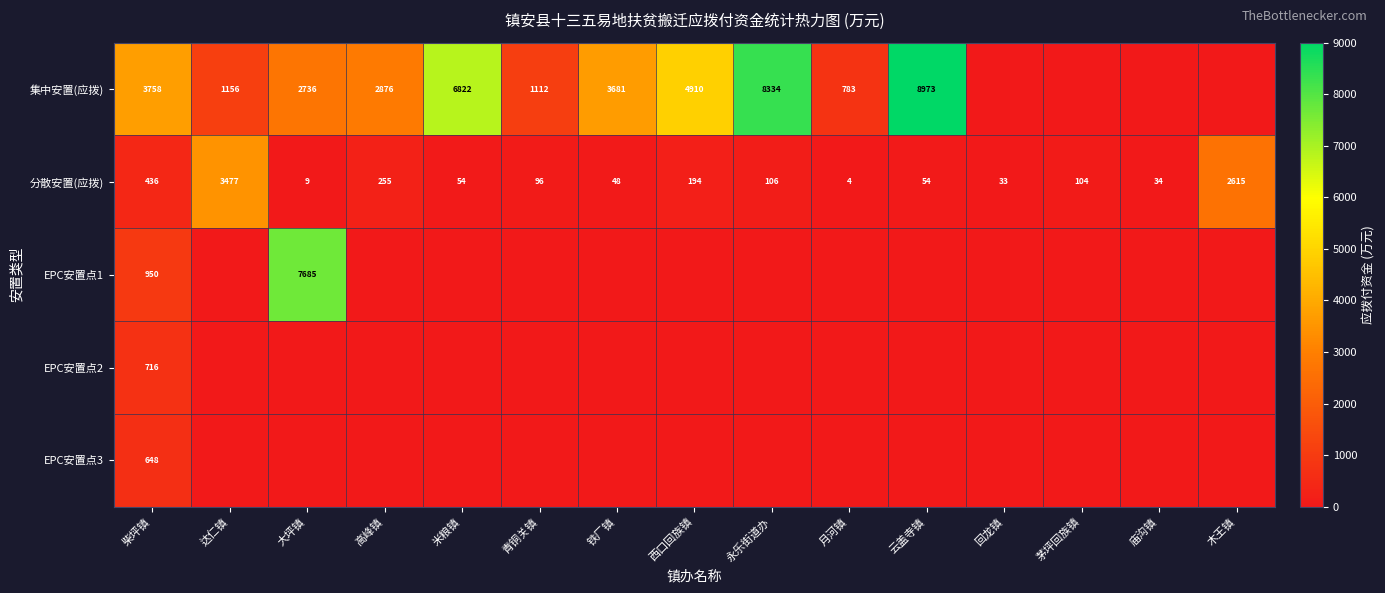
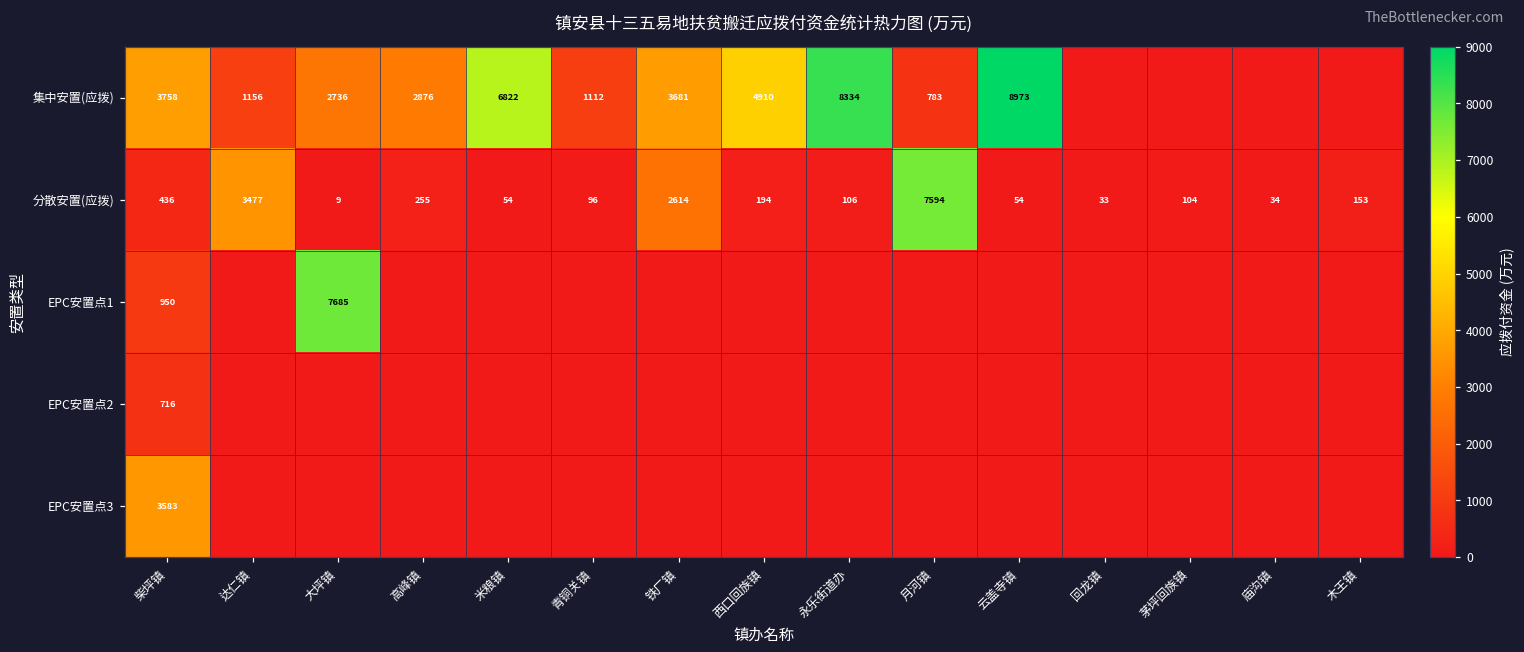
分散安置(应拨), 铁厂镇: 48 -> 2614
分散安置(应拨), 月河镇: 4 -> 7594
分散安置(应拨), 木王镇: 2615 -> 153
EPC安置点3, 柴坪镇: 648 -> 3583
